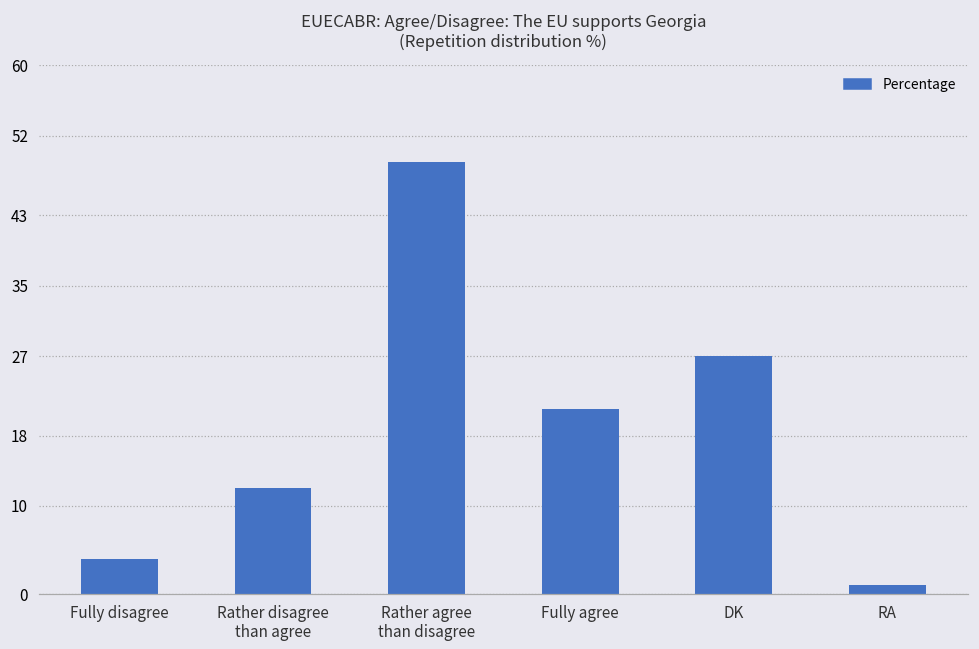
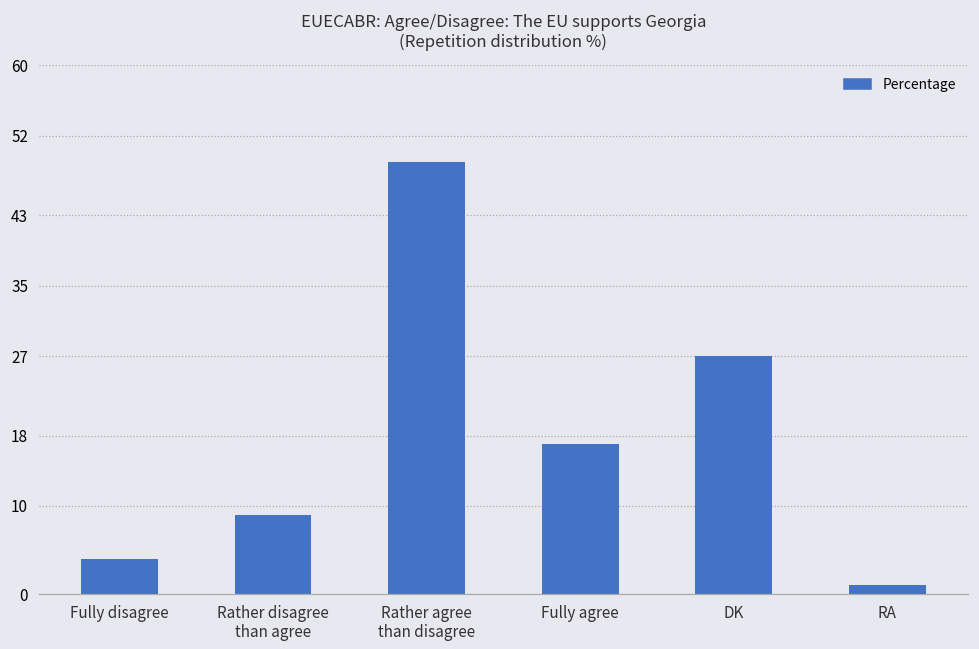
Rather disagree than agree: 12 -> 9
Fully agree: 21 -> 17
